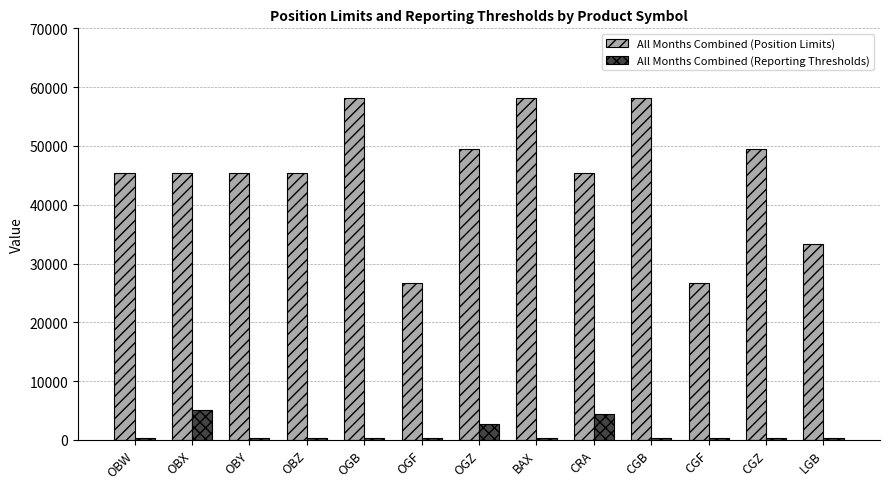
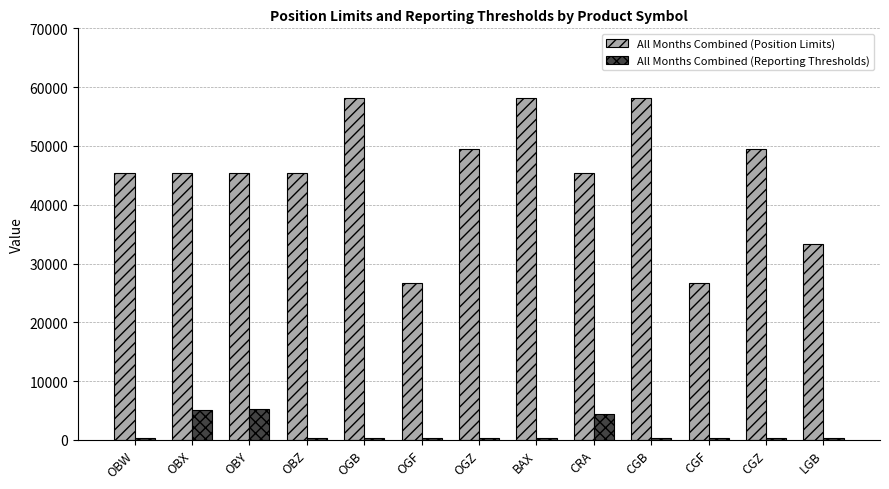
All Months Combined (Reporting Thresholds), OBY: 0 -> 5000
All Months Combined (Reporting Thresholds), OGZ: 3000 -> 0
